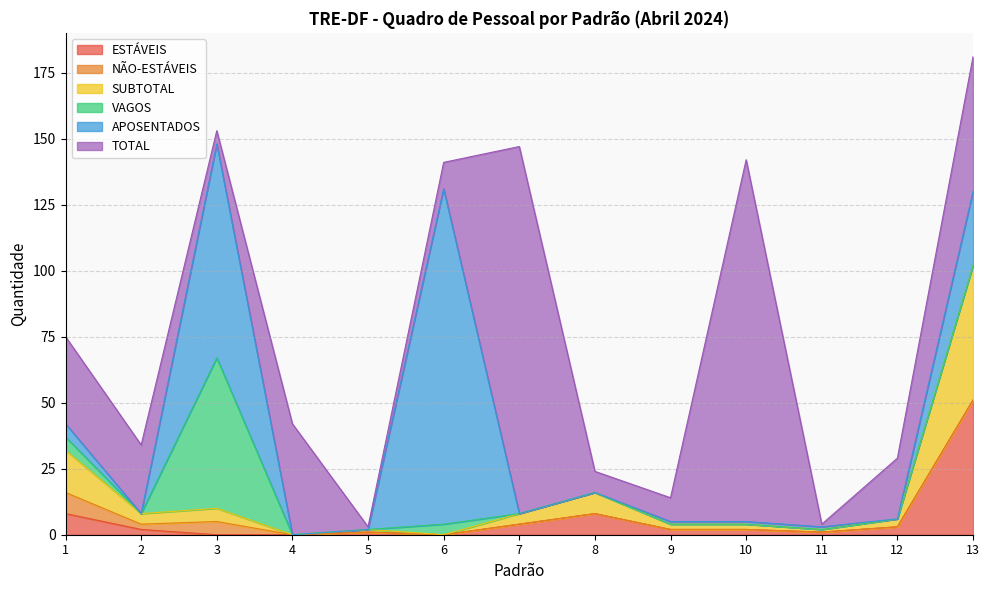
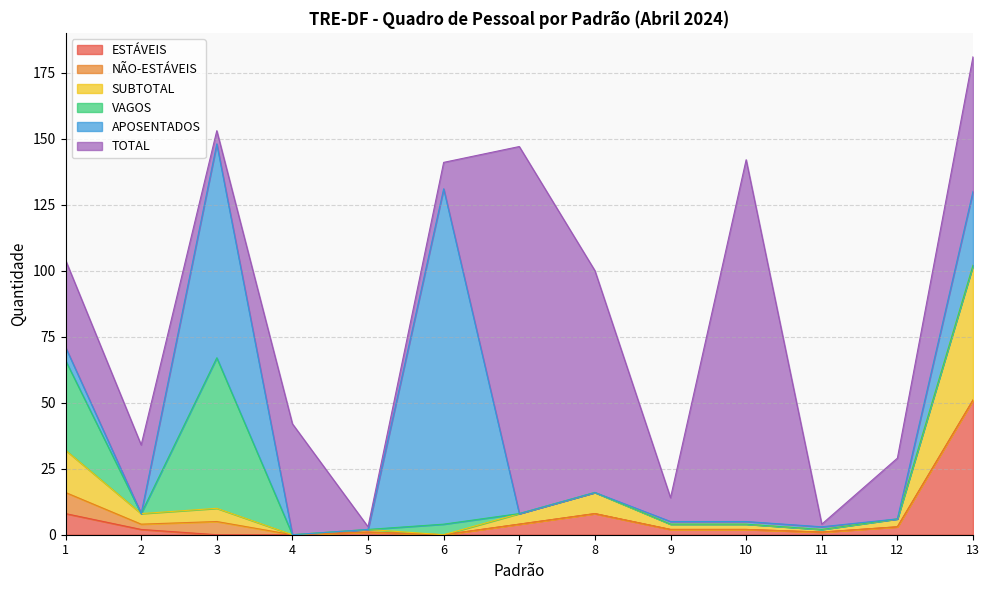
VAGOS, 1: 5 -> 34
TOTAL, 8: 8 -> 84
